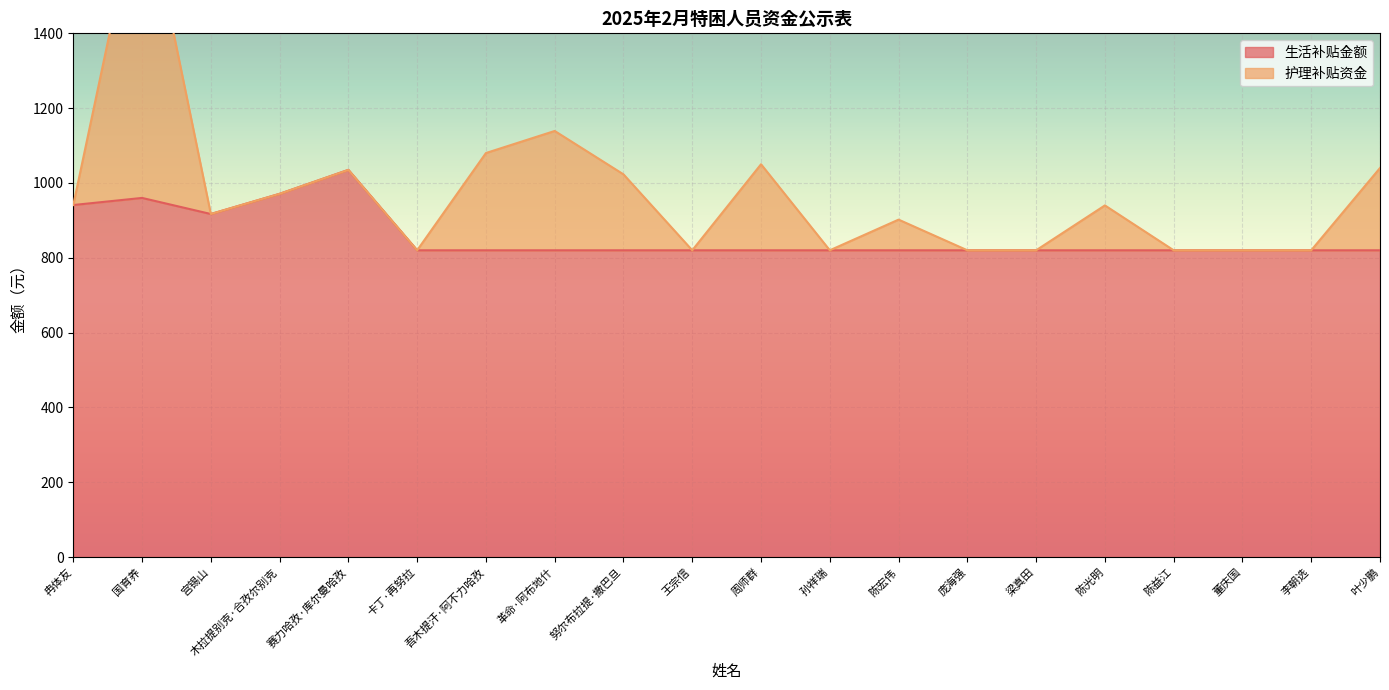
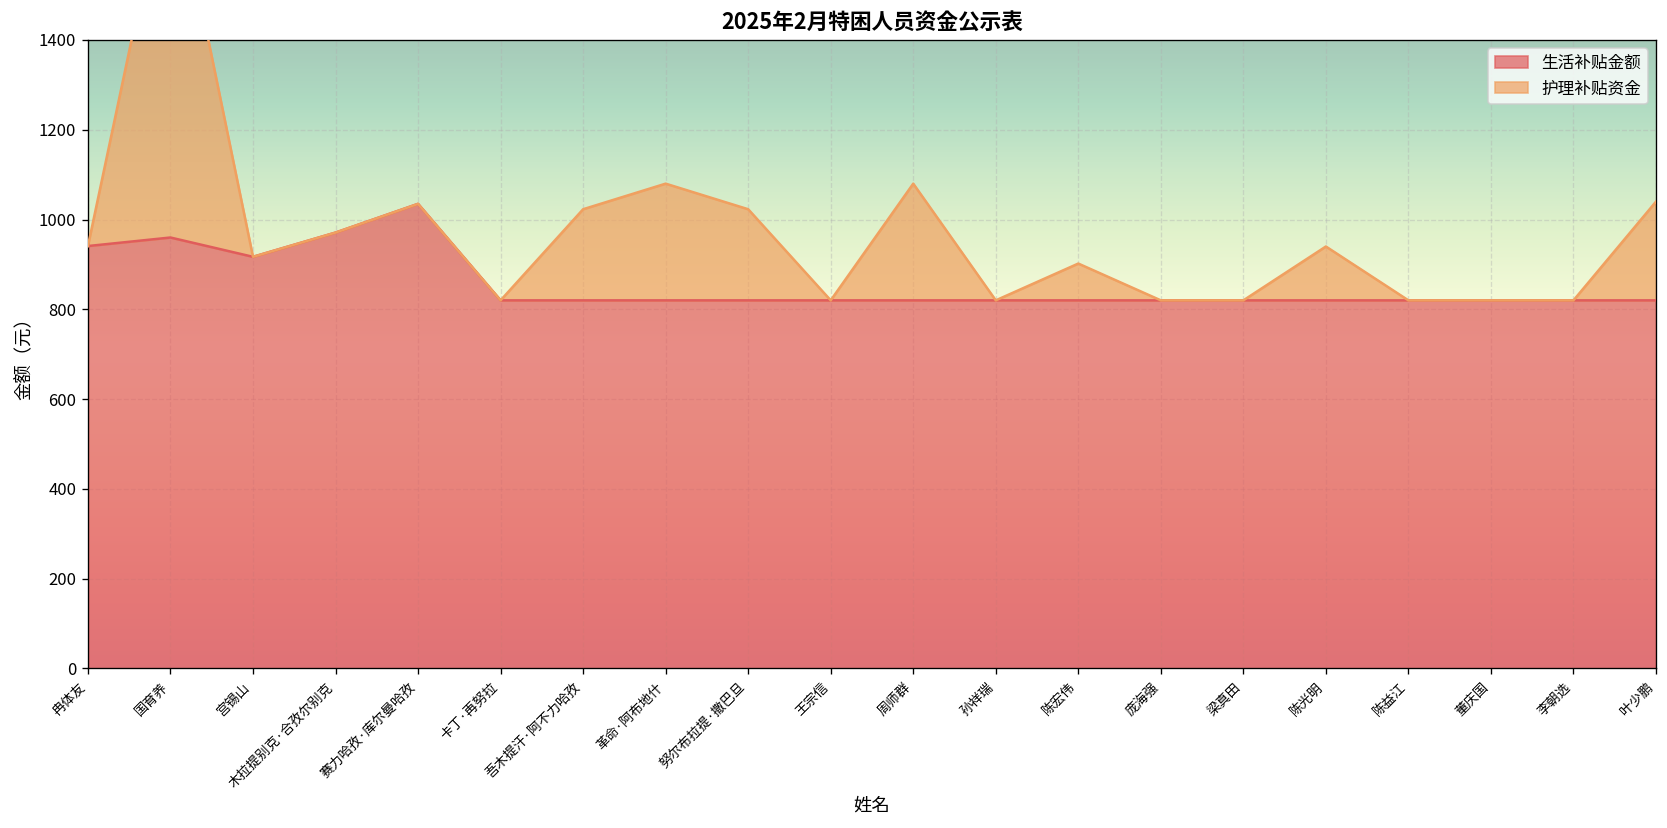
护理补贴资金, 吾木提汗·阿不力哈孜: 260 -> 200
护理补贴资金, 革命·阿布地什: 320 -> 260
护理补贴资金, 周师群: 230 -> 260
